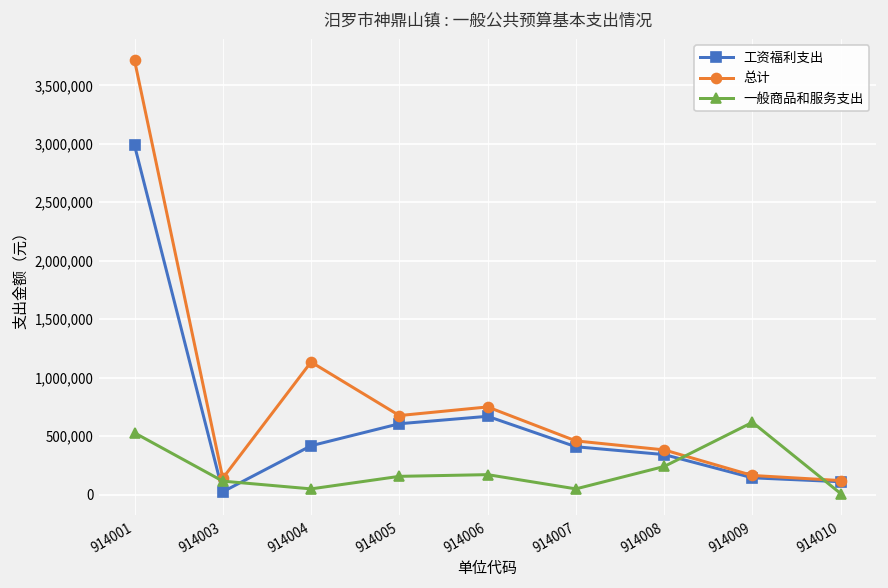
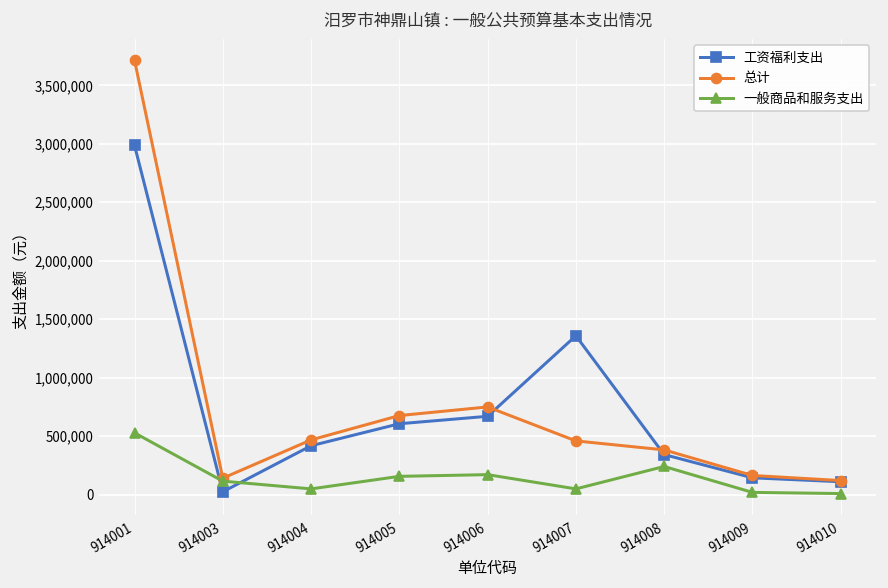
总计, 914004: 1,100,000 -> 500,000
工资福利支出, 914007: 400,000 -> 1,400,000
一般商品和服务支出, 914009: 600,000 -> 0
